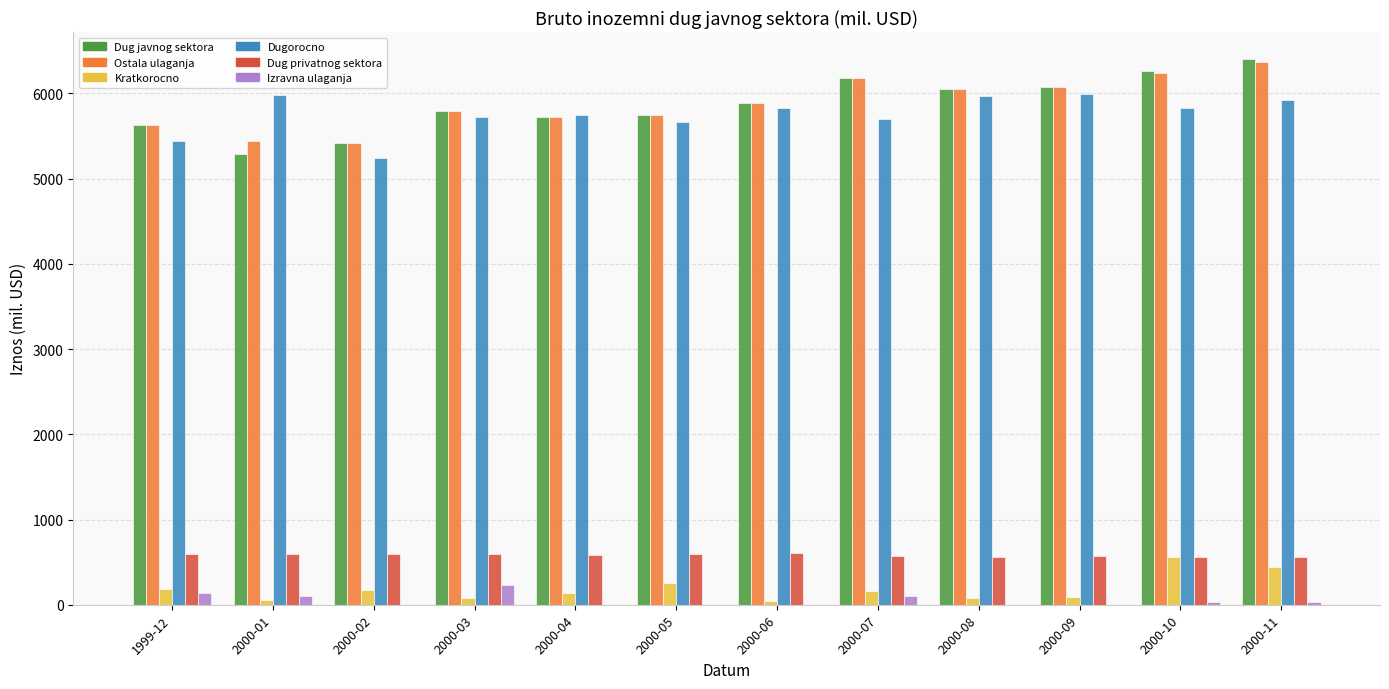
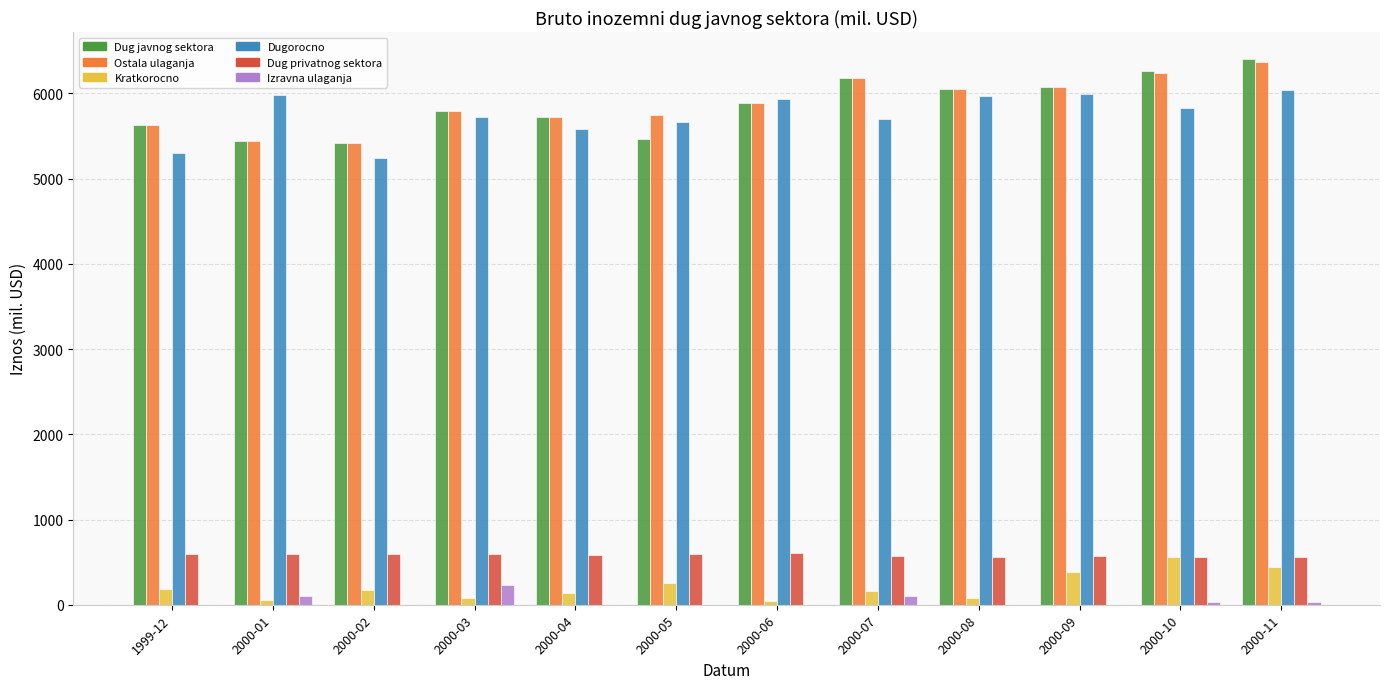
Dugorocno, 1999-12: 5400 -> 5300
Izravna ulaganja, 1999-12: 100 -> 0
Dug javnog sektora, 2000-01: 5300 -> 5400
Dugorocno, 2000-04: 5800 -> 5600
Dug javnog sektora, 2000-05: 5800 -> 5500
Dugorocno, 2000-06: 5800 -> 5900
Kratkorocno, 2000-09: 100 -> 400
Dugorocno, 2000-11: 5900 -> 6000
